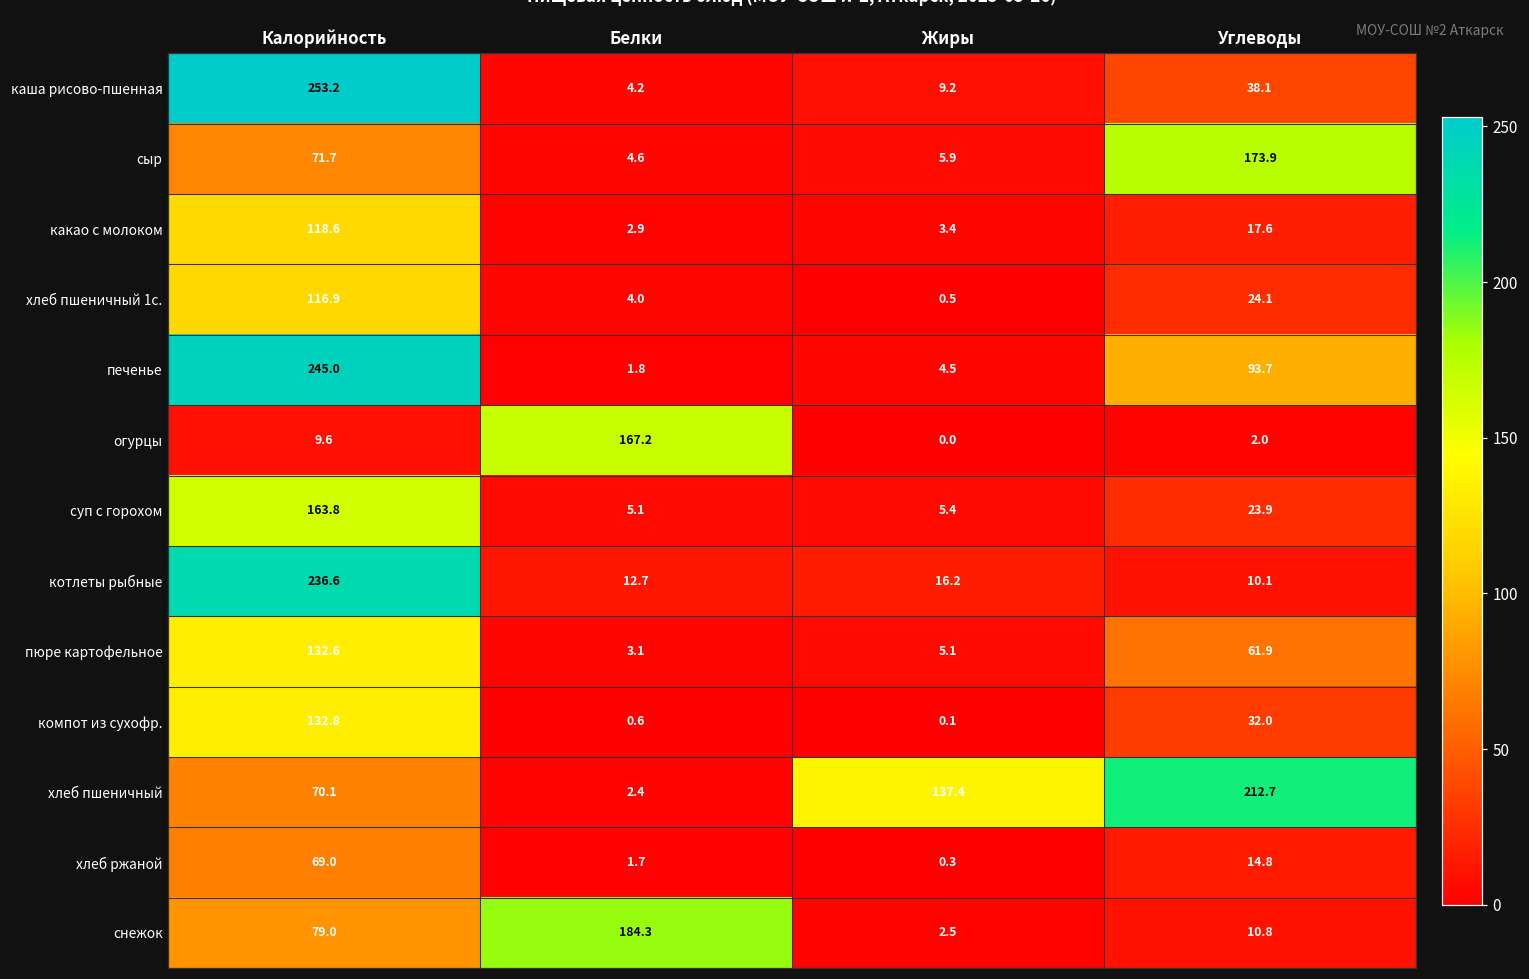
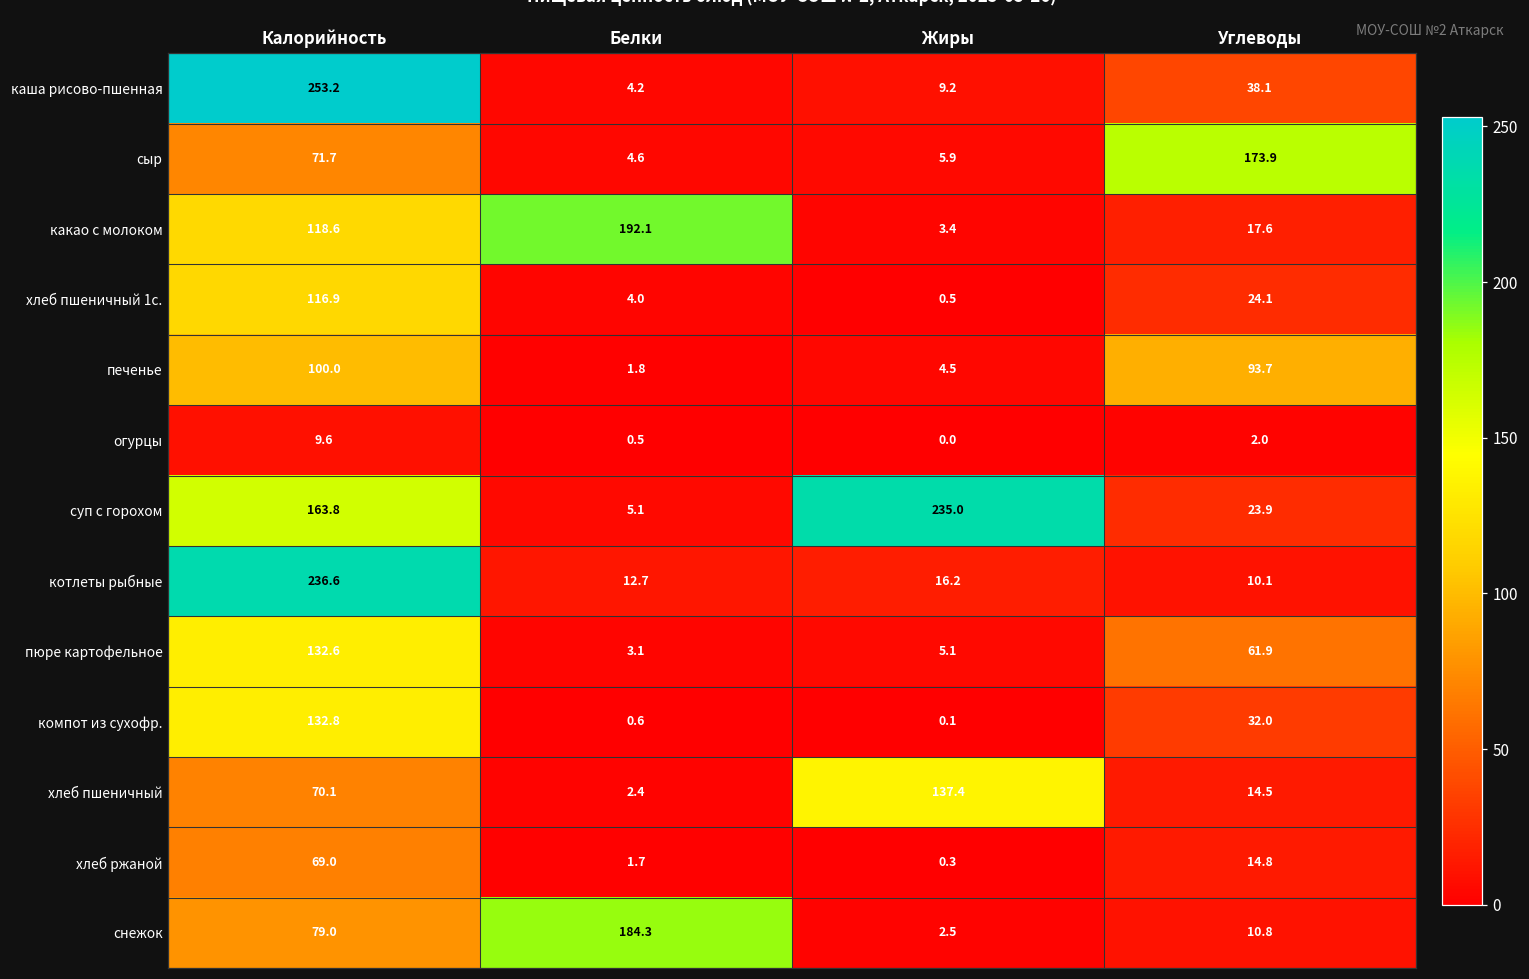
какао с молоком, Белки: 2.9 -> 192.1
печенье, Калорийность: 245.0 -> 100.0
огурцы, Белки: 167.2 -> 0.5
суп с горохом, Жиры: 5.4 -> 235.0
хлеб пшеничный, Углеводы: 212.7 -> 14.5
